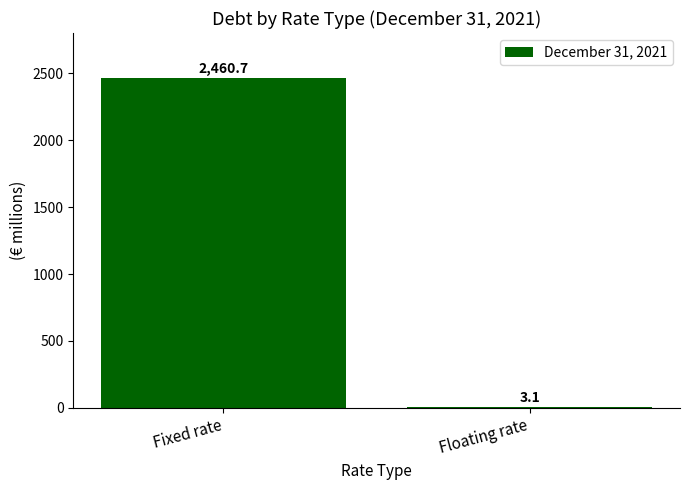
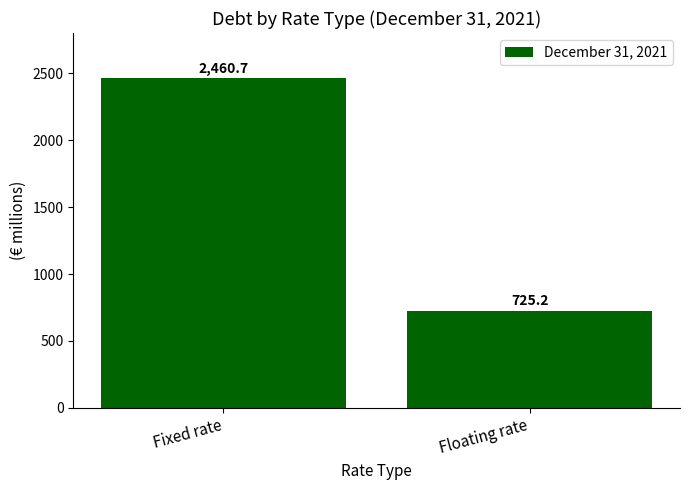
Floating rate: 3.1 -> 725.2
